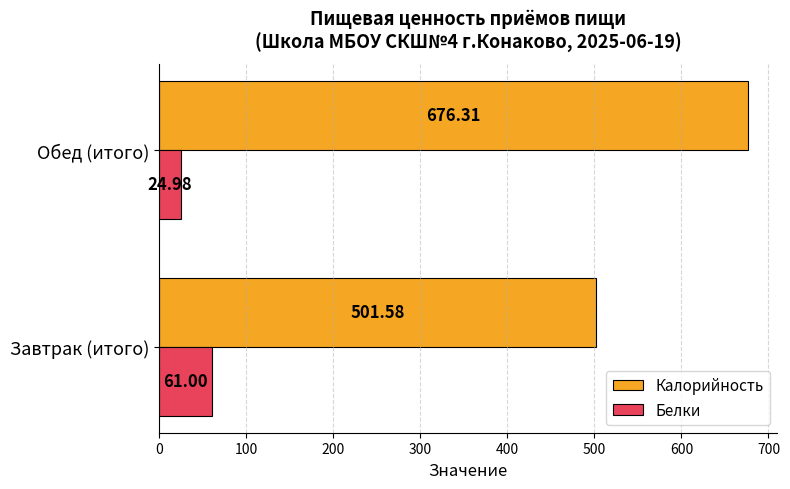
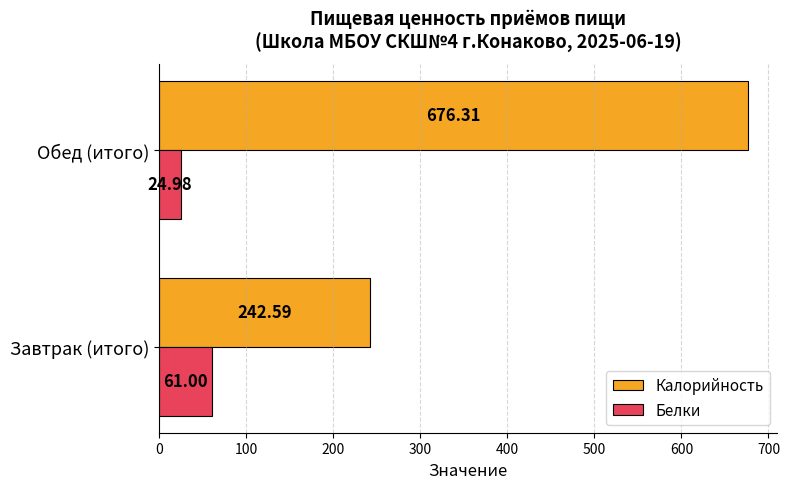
Калорийность, Завтрак (итого): 501.58 -> 242.59
